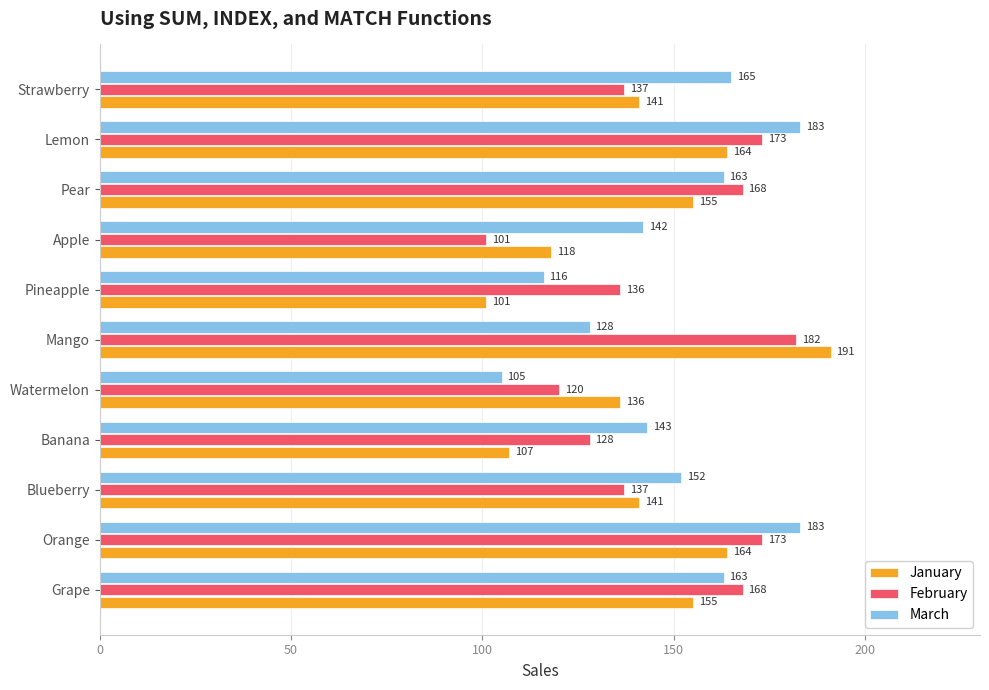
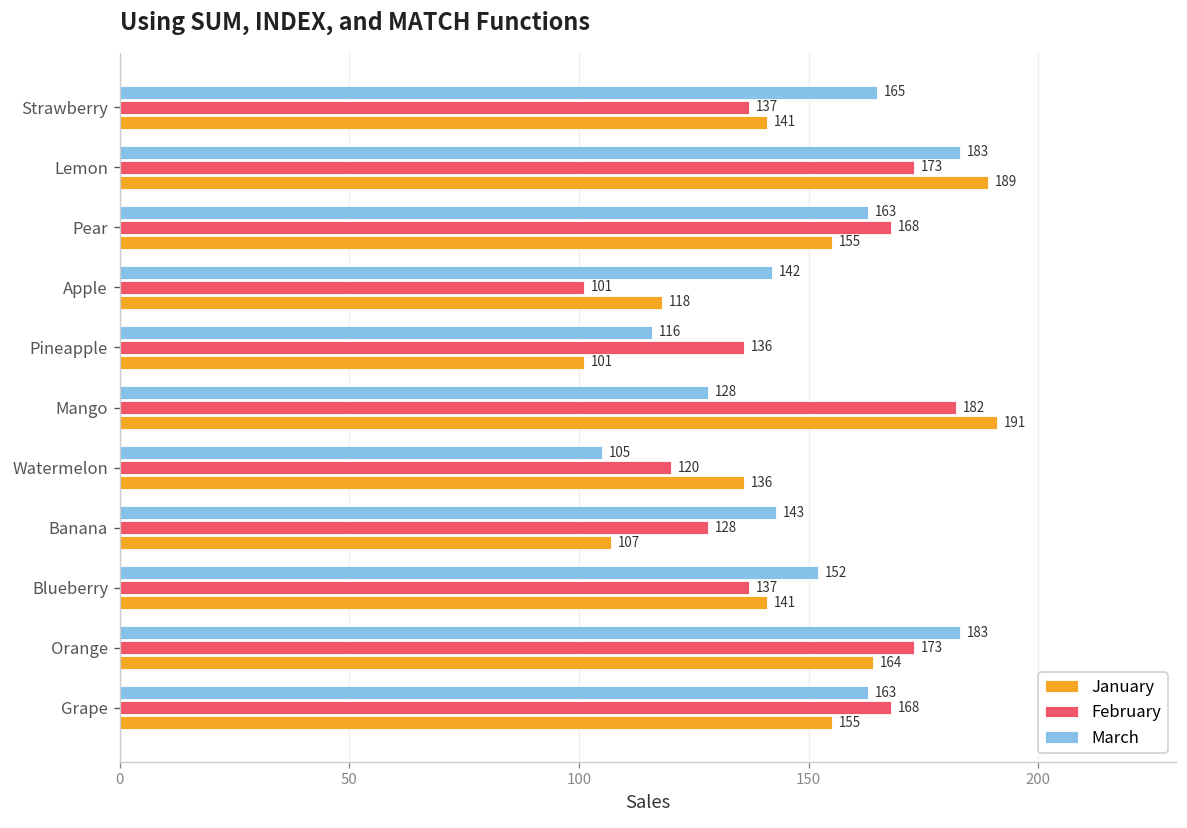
January, Lemon: 164 -> 189
